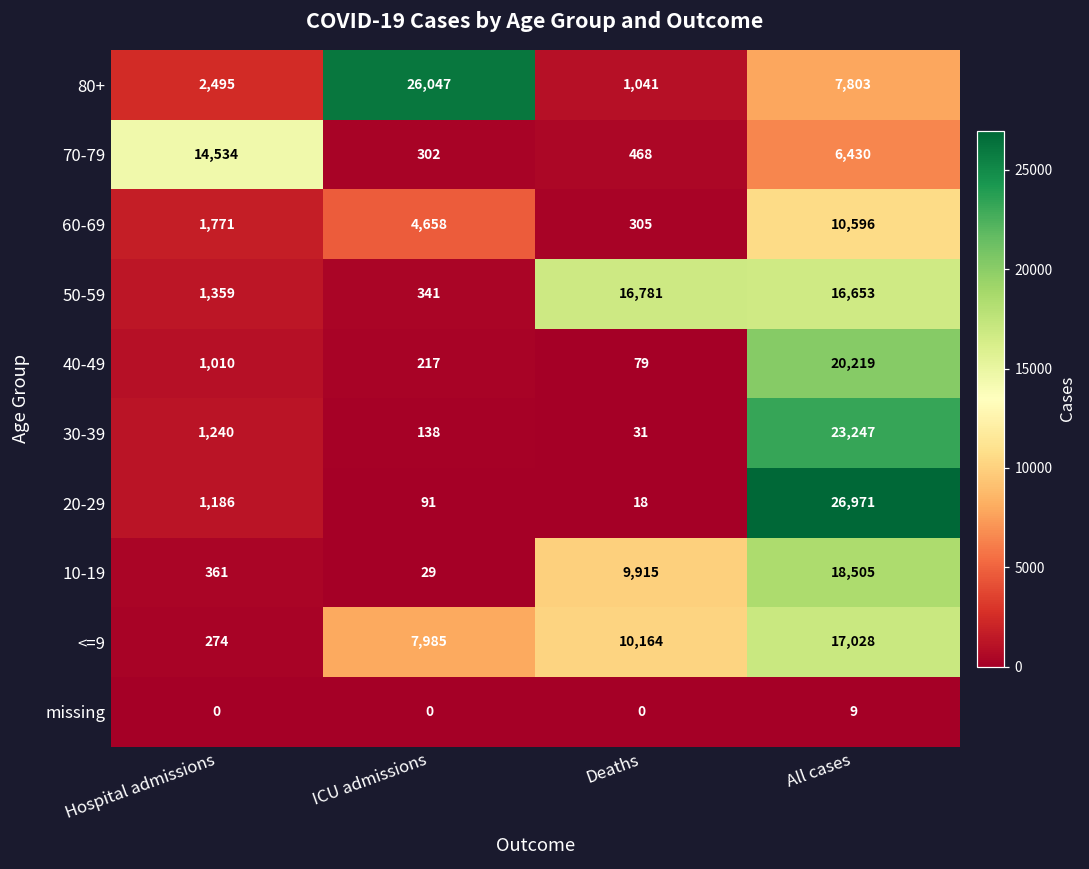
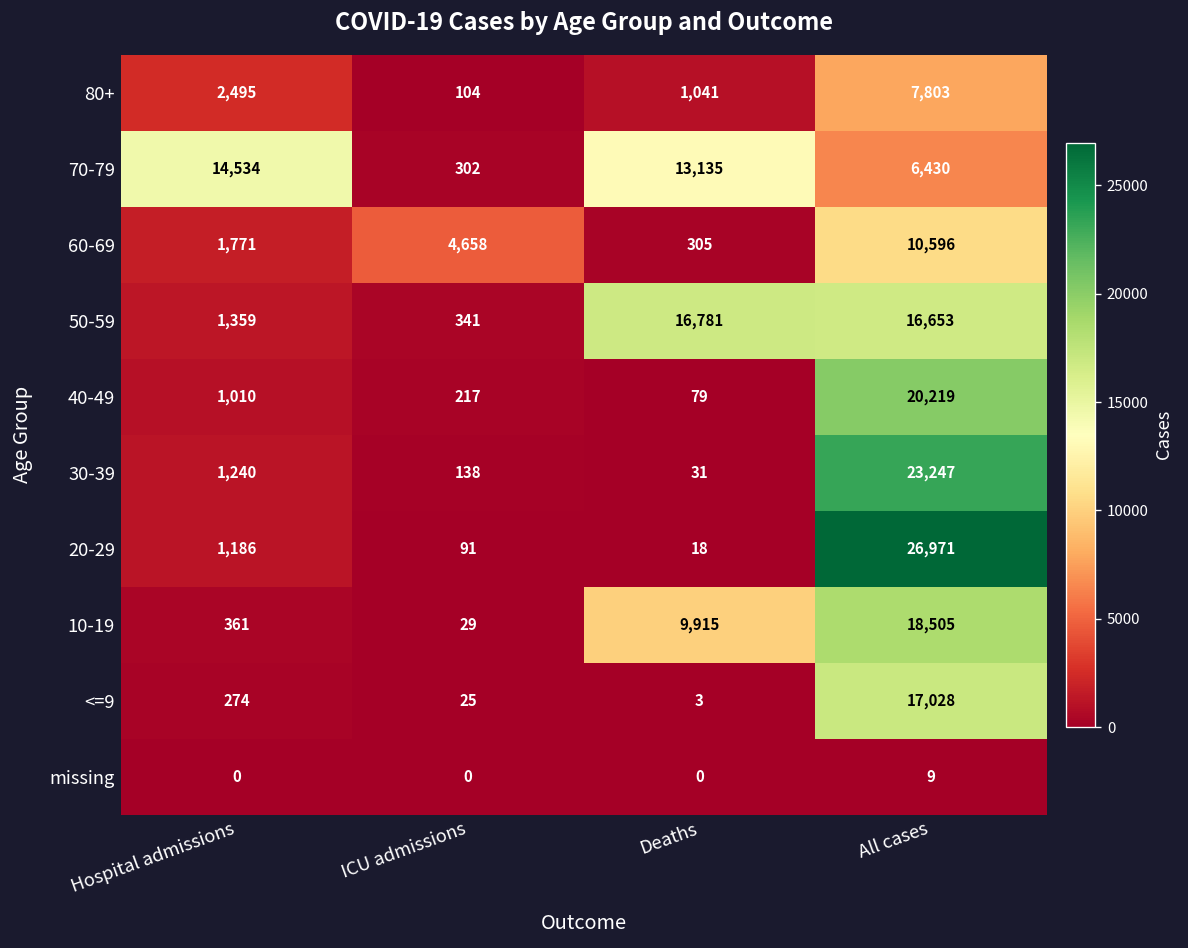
80+, ICU admissions: 26,047 -> 104
70-79, Deaths: 468 -> 13,135
<=9, ICU admissions: 7,985 -> 25
<=9, Deaths: 10,164 -> 3
